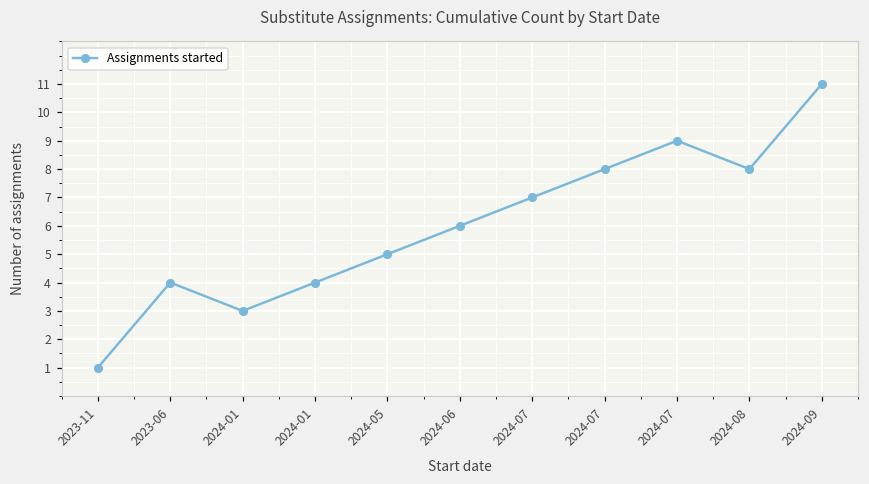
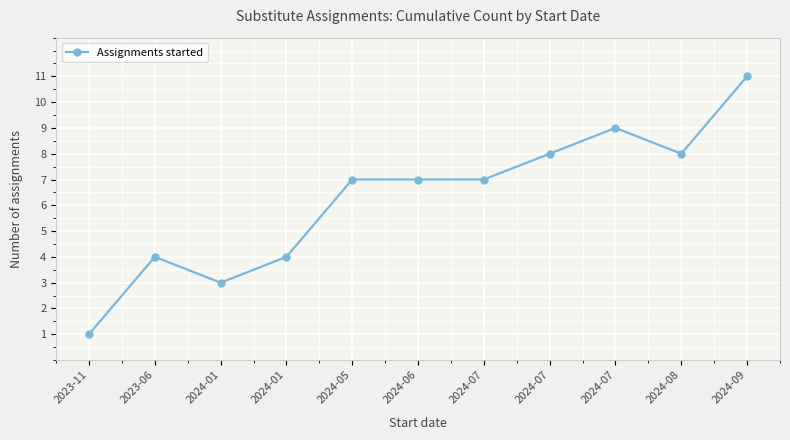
2024-05: 5 -> 7
2024-06: 6 -> 7
